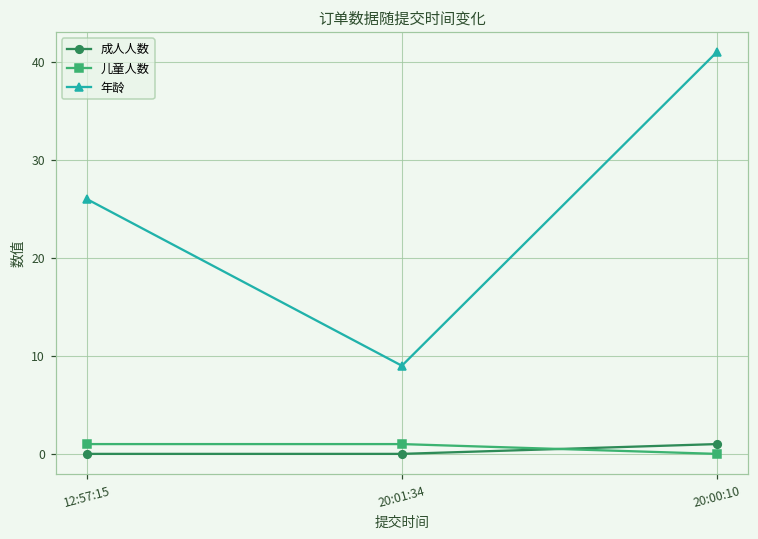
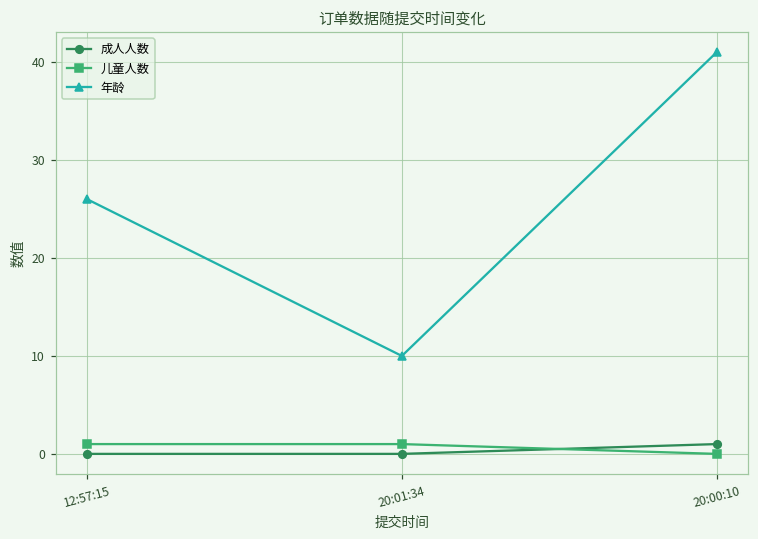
年龄, 20:01:34: 9 -> 10
